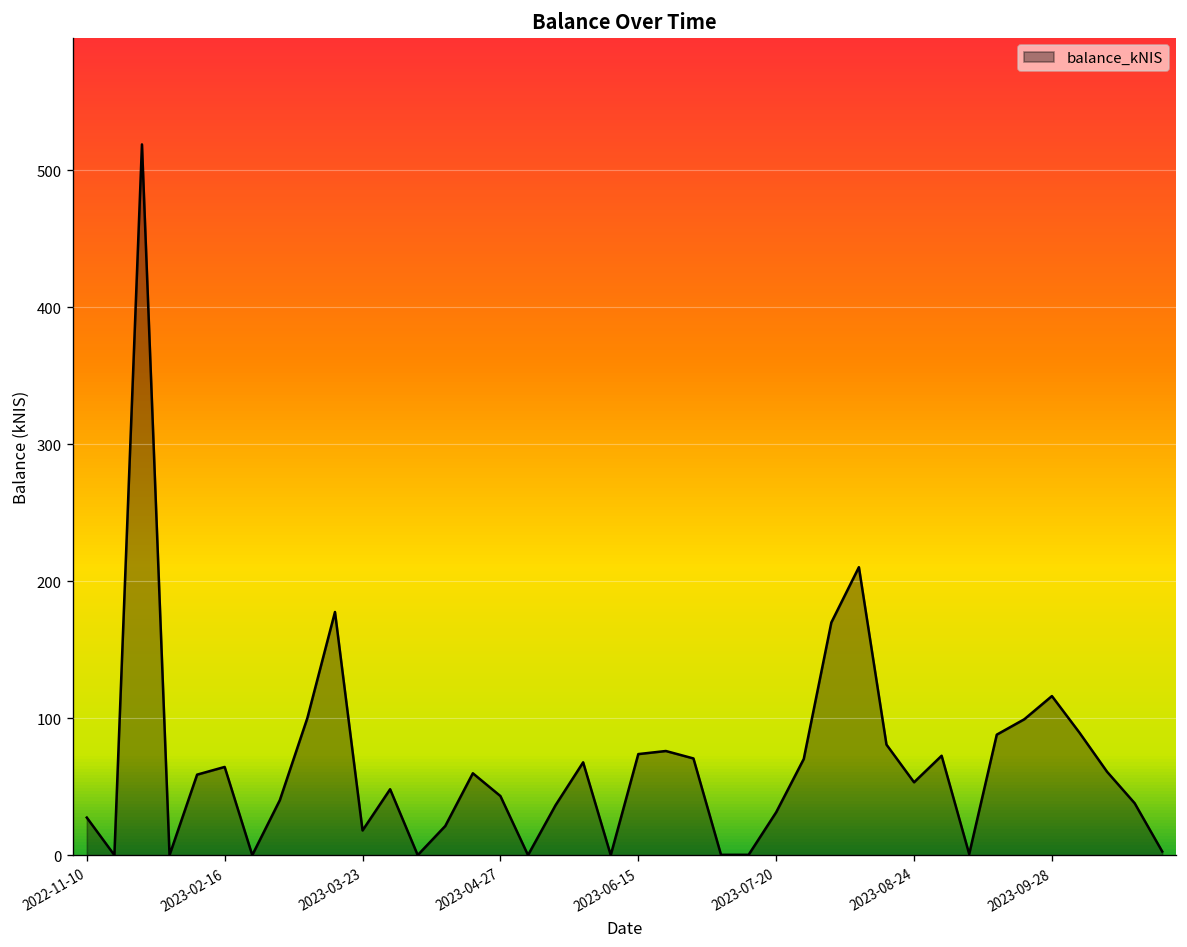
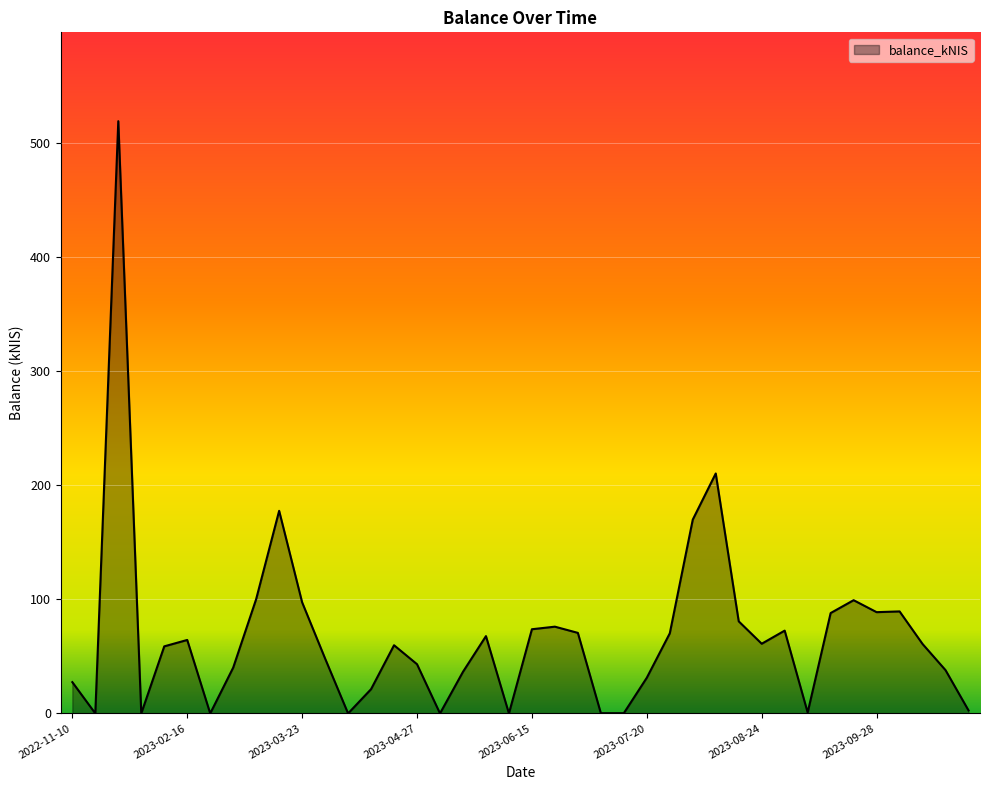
2023-03-23: 18 -> 97
2023-08-24: 53 -> 61
2023-09-28: 116 -> 89
